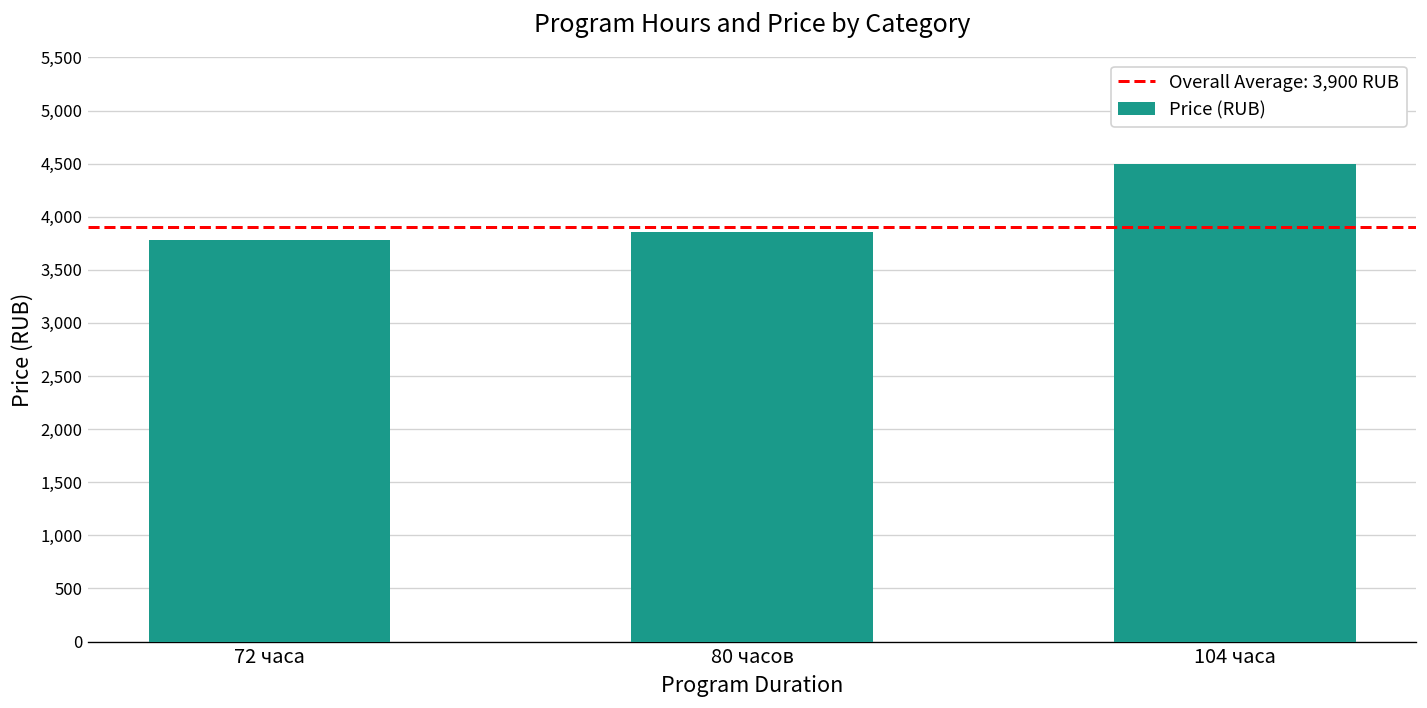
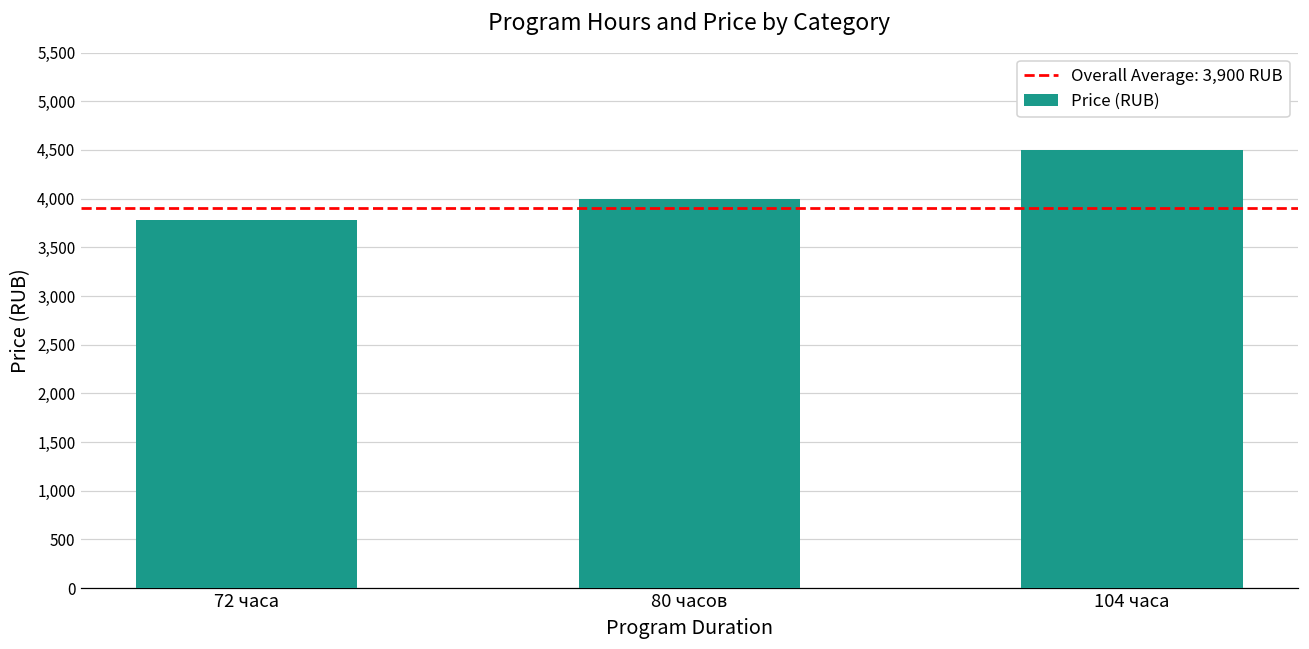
80 часов: 3,900 -> 4,000
